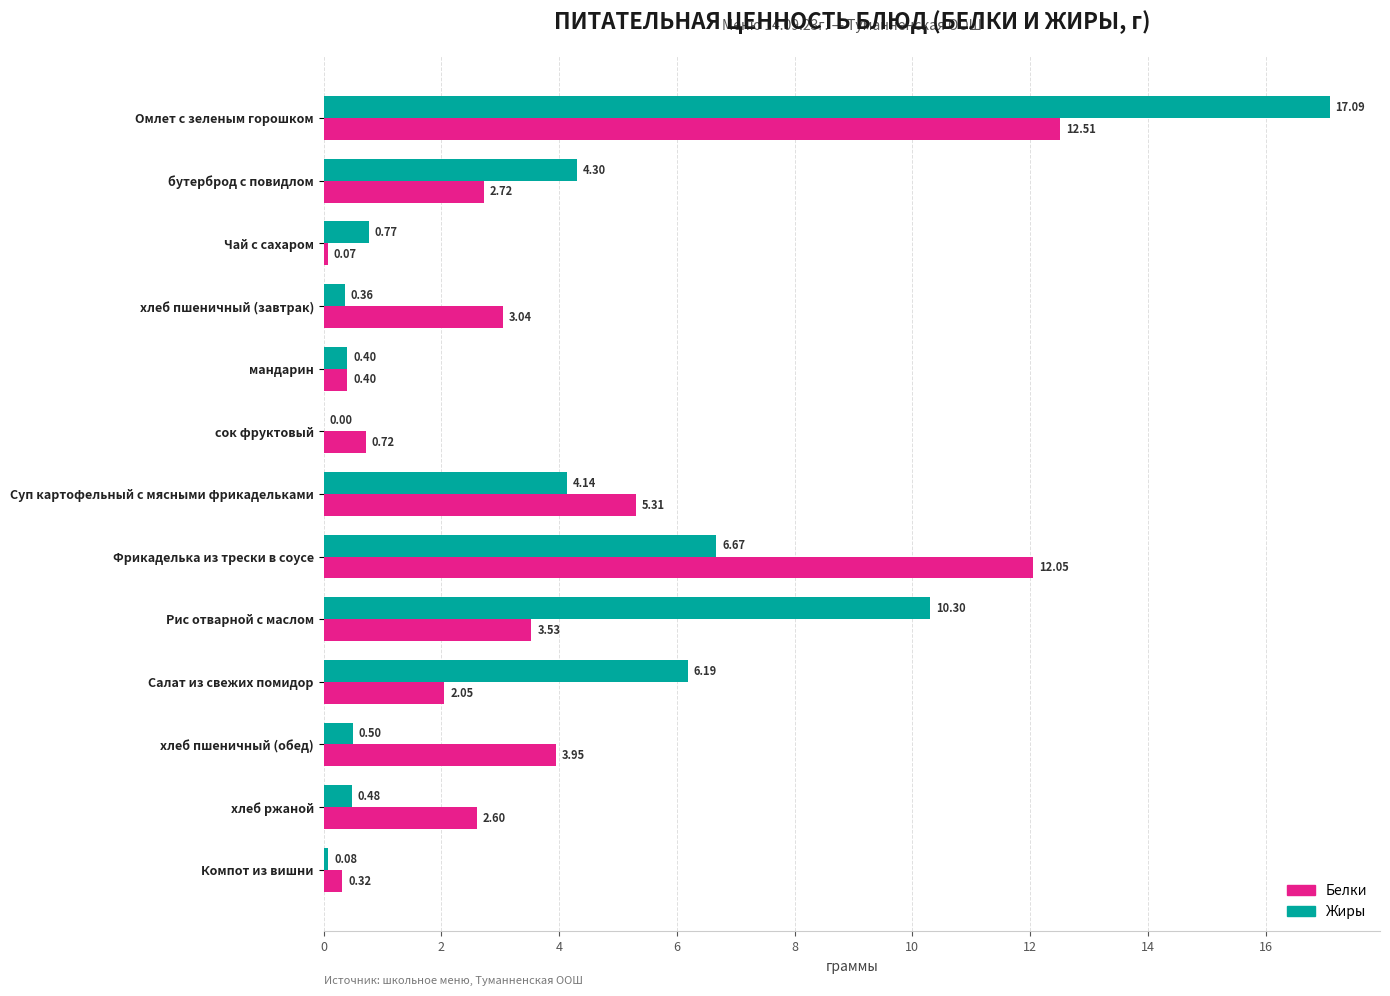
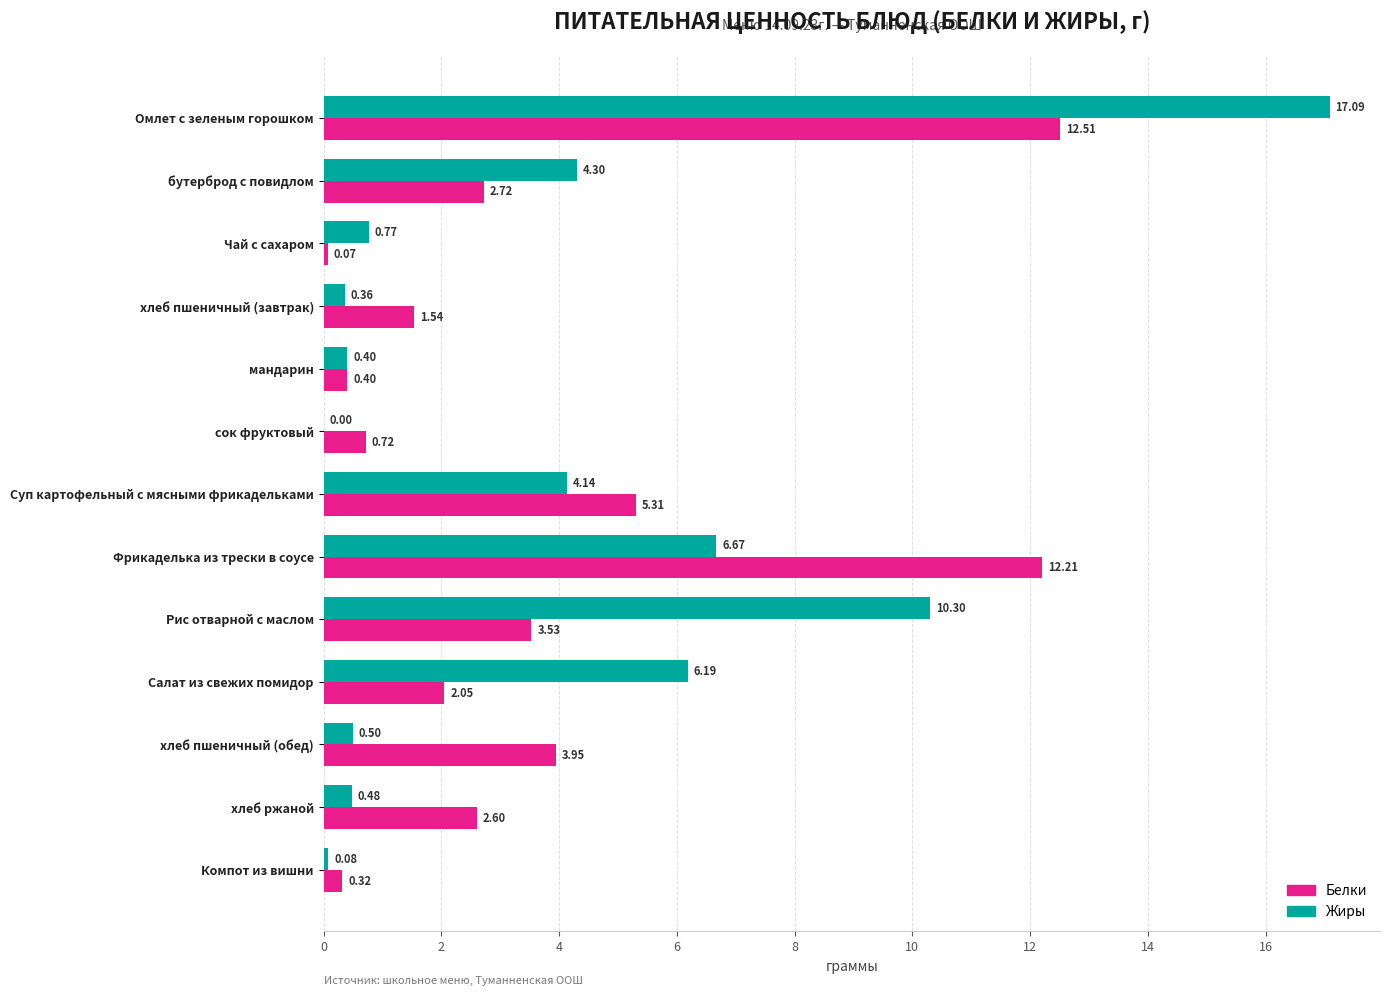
Белки, хлеб пшеничный (завтрак): 3.04 -> 1.54
Белки, Фрикаделька из трески в соусе: 12.05 -> 12.21
